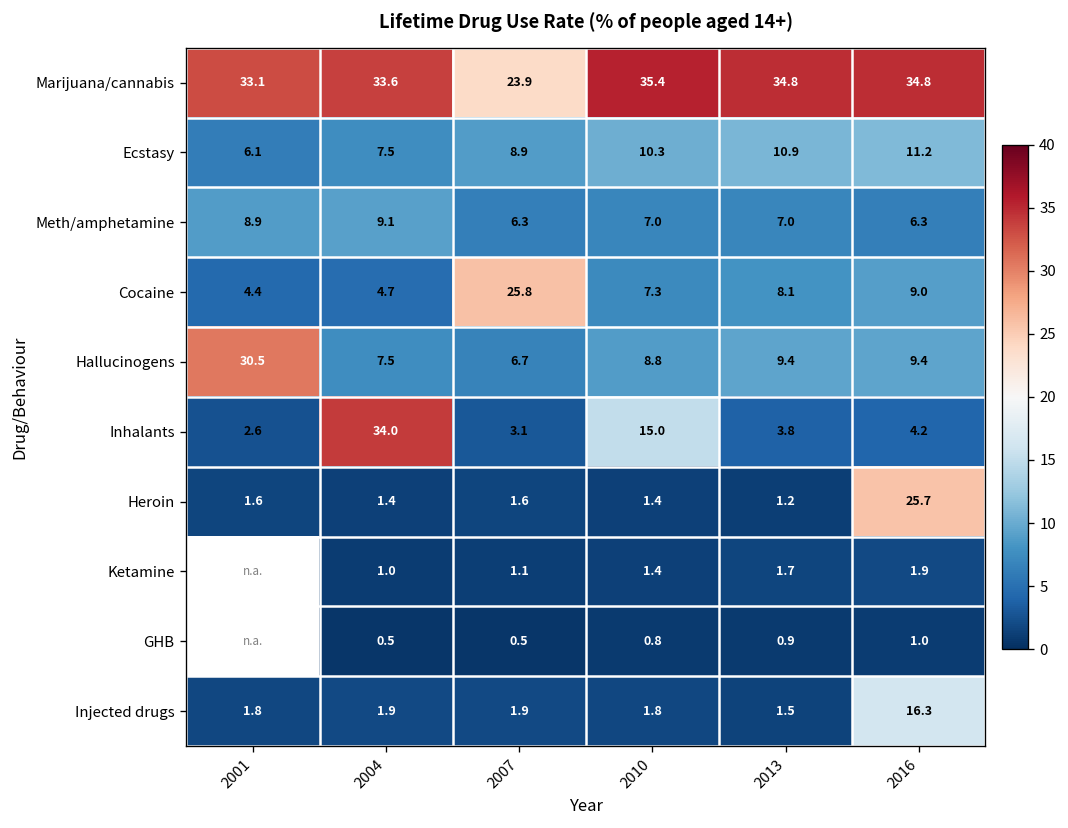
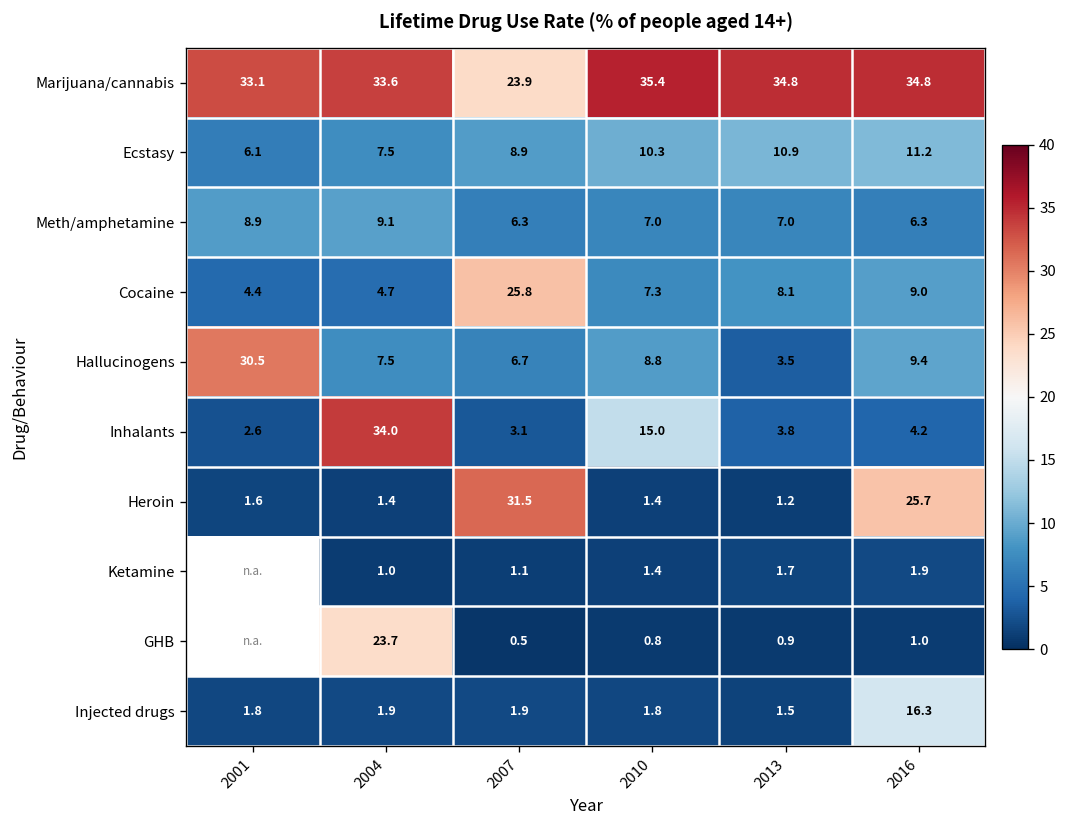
Hallucinogens, 2013: 9.4 -> 3.5
Heroin, 2007: 1.6 -> 31.5
GHB, 2004: 0.5 -> 23.7
